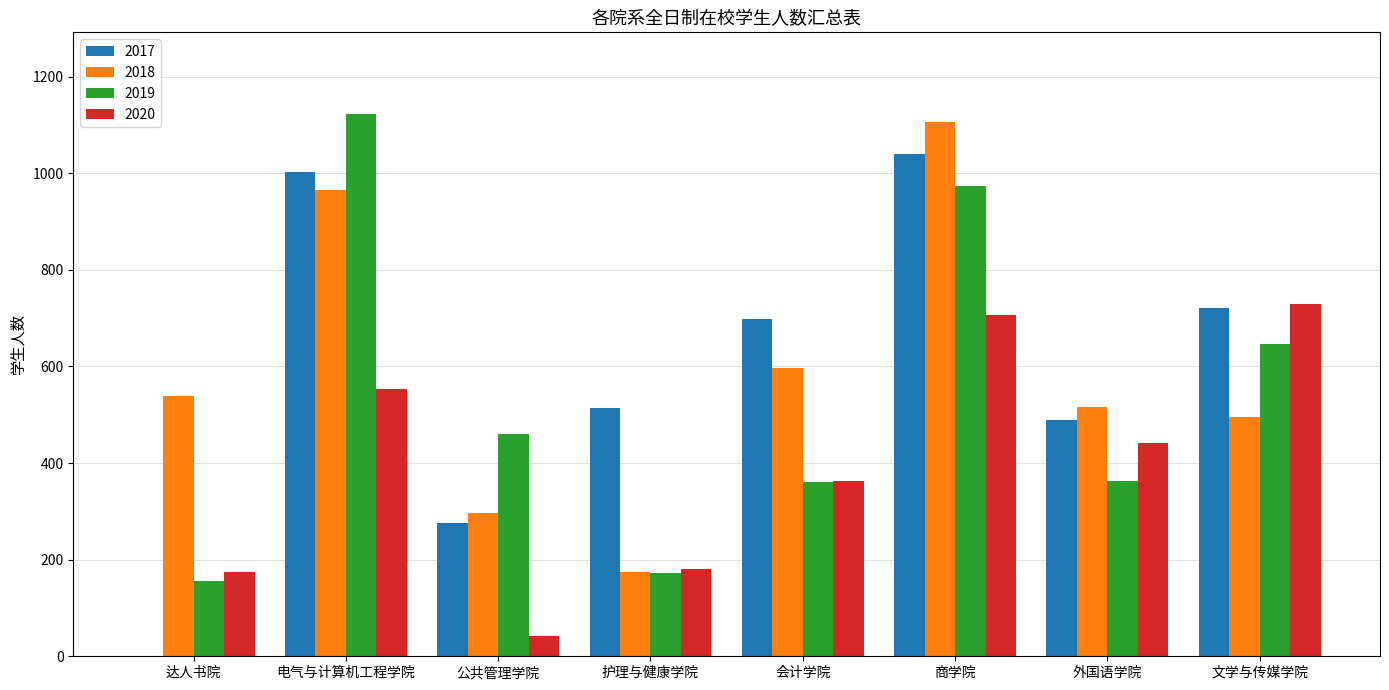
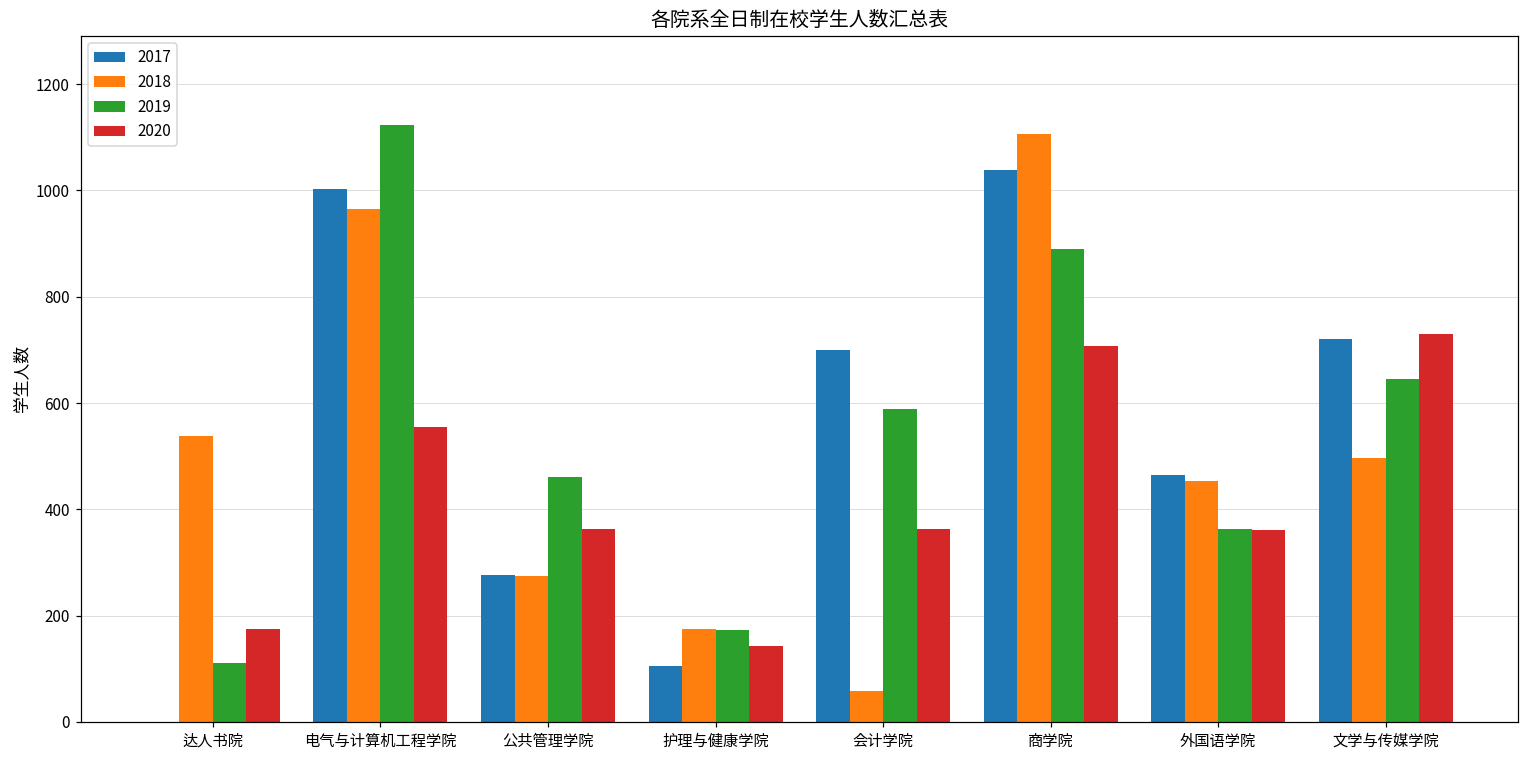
2019, 达人书院: 160 -> 110
2018, 公共管理学院: 300 -> 280
2020, 公共管理学院: 40 -> 360
2017, 护理与健康学院: 510 -> 110
2020, 护理与健康学院: 180 -> 140
2018, 会计学院: 600 -> 60
2019, 会计学院: 360 -> 590
2019, 商学院: 970 -> 890
2017, 外国语学院: 490 -> 470
2018, 外国语学院: 520 -> 450
2020, 外国语学院: 440 -> 360
